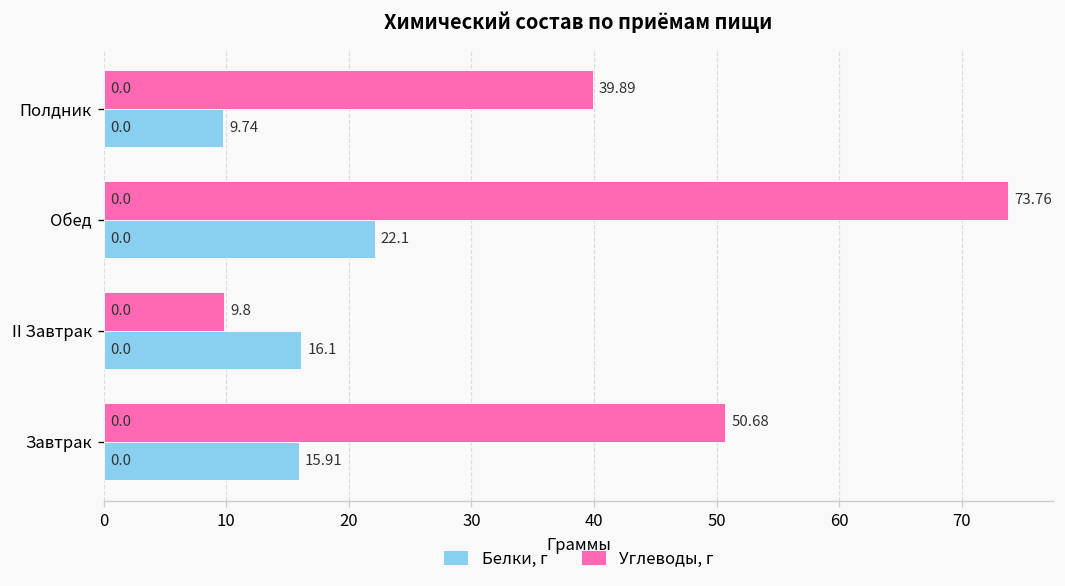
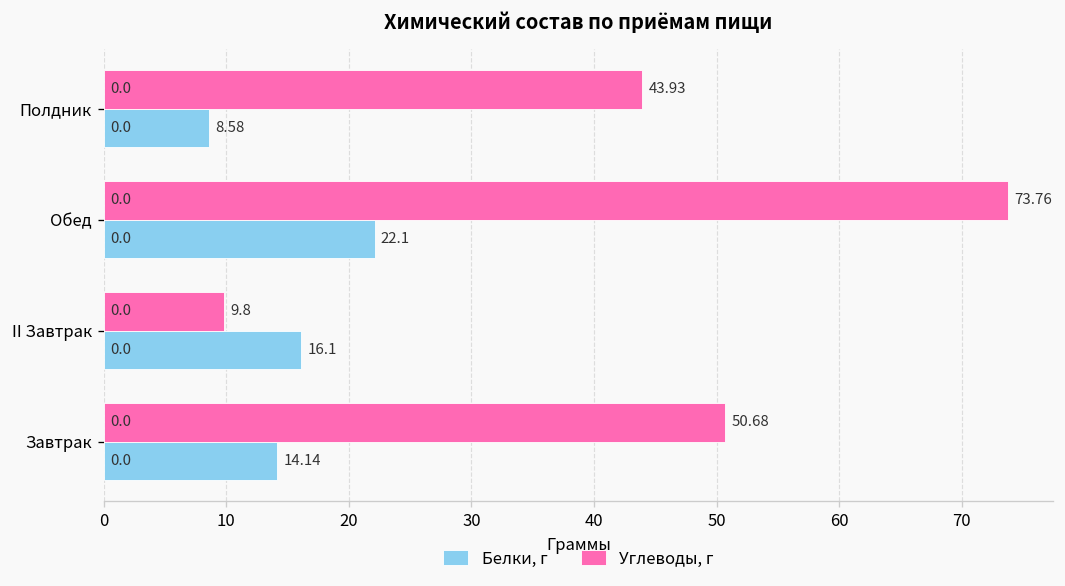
Углеводы, г, Полдник: 39.89 -> 43.93
Белки, г, Полдник: 9.74 -> 8.58
Белки, г, Завтрак: 15.91 -> 14.14
